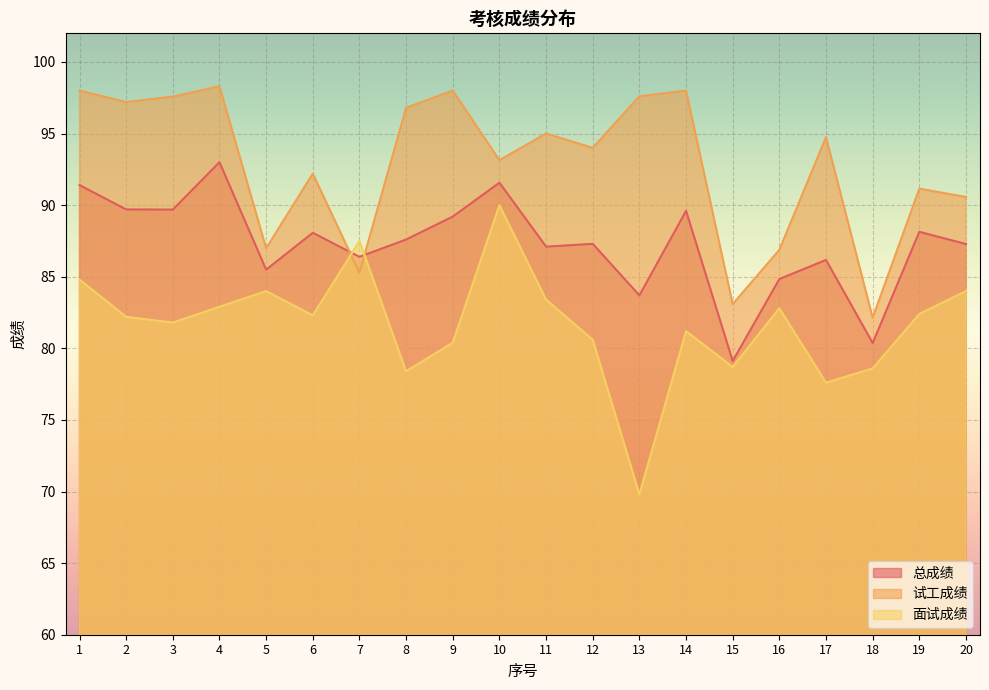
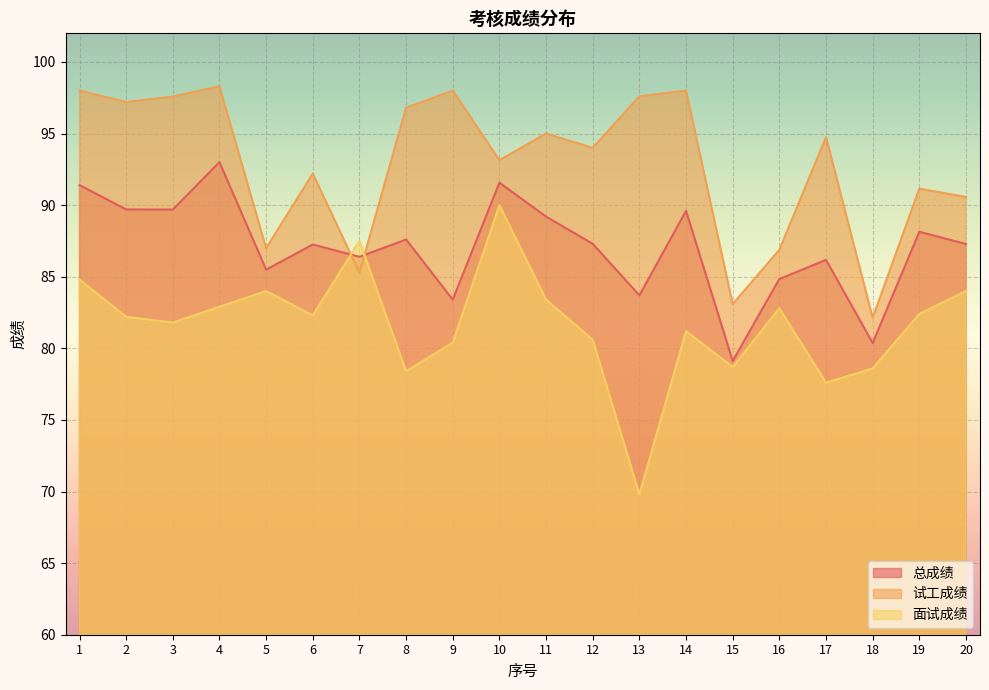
总成绩, 6: 88.1 -> 87.3
总成绩, 9: 89.2 -> 83.4
总成绩, 11: 87.1 -> 89.2
